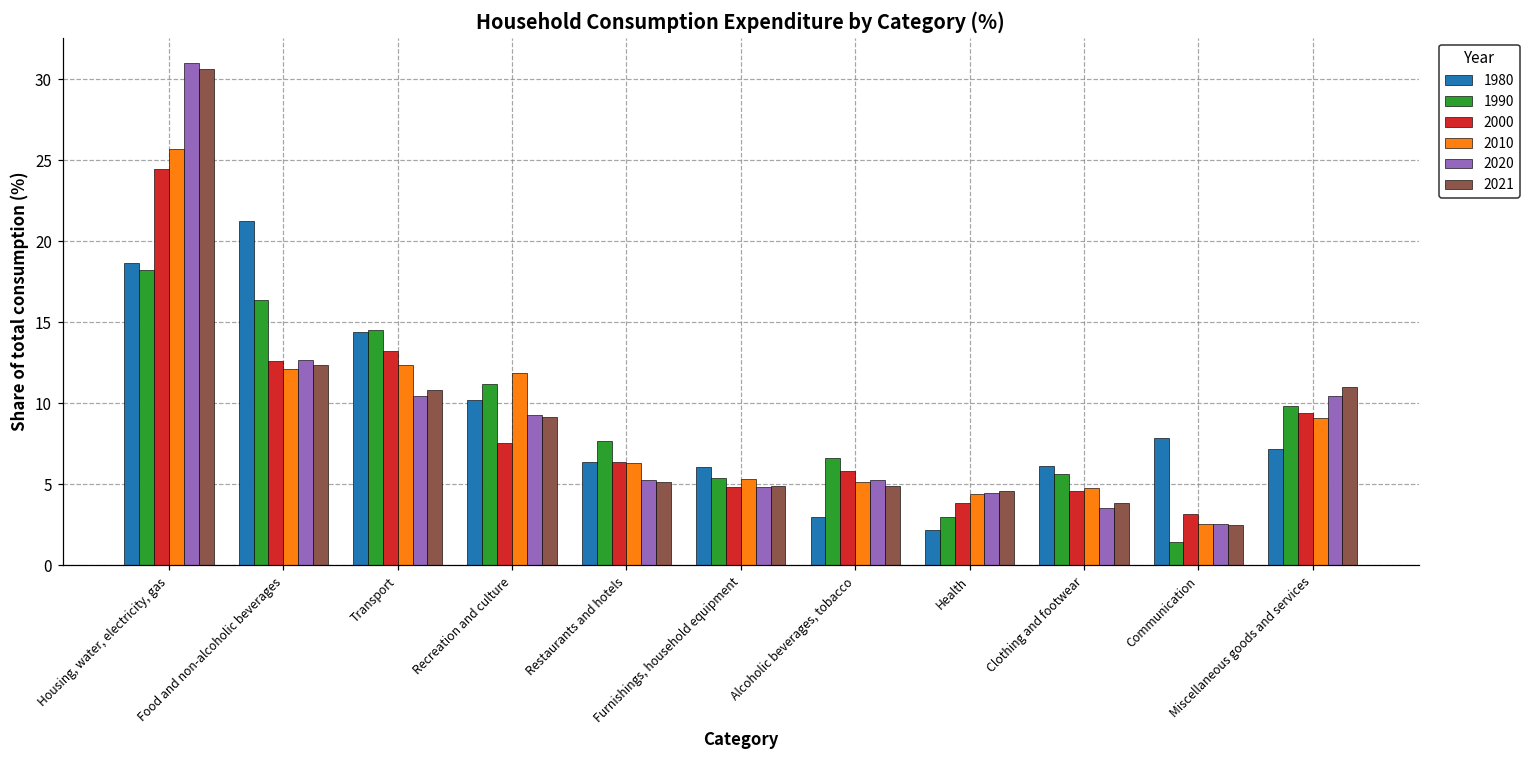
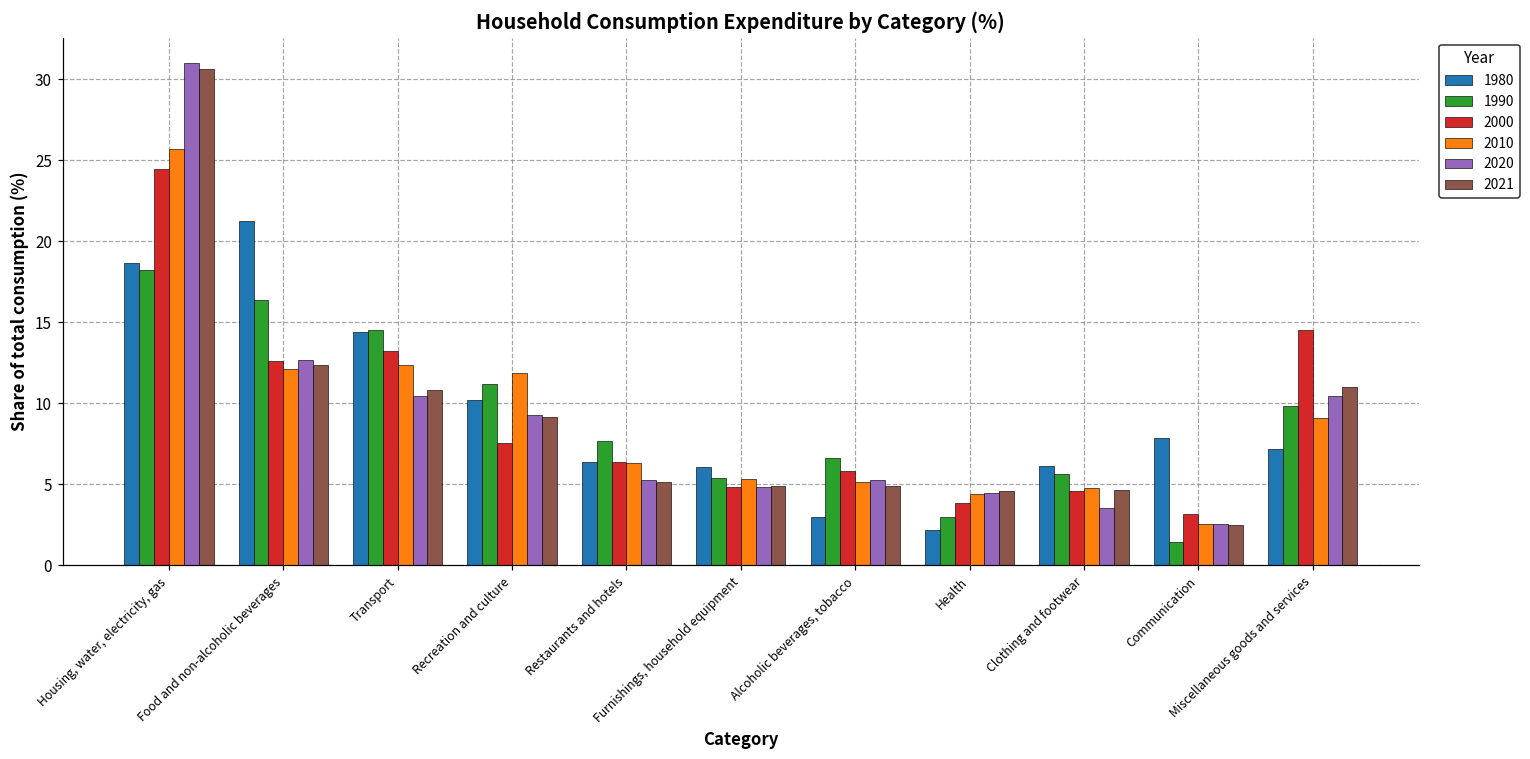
2021, Clothing and footwear: 3.8 -> 4.6
2000, Miscellaneous goods and services: 9.4 -> 14.5
